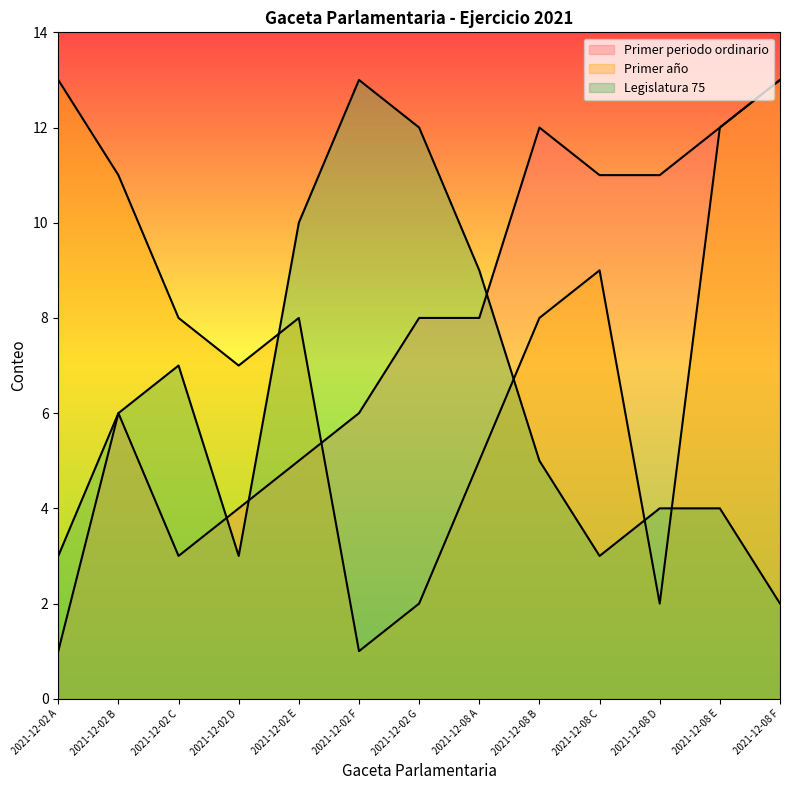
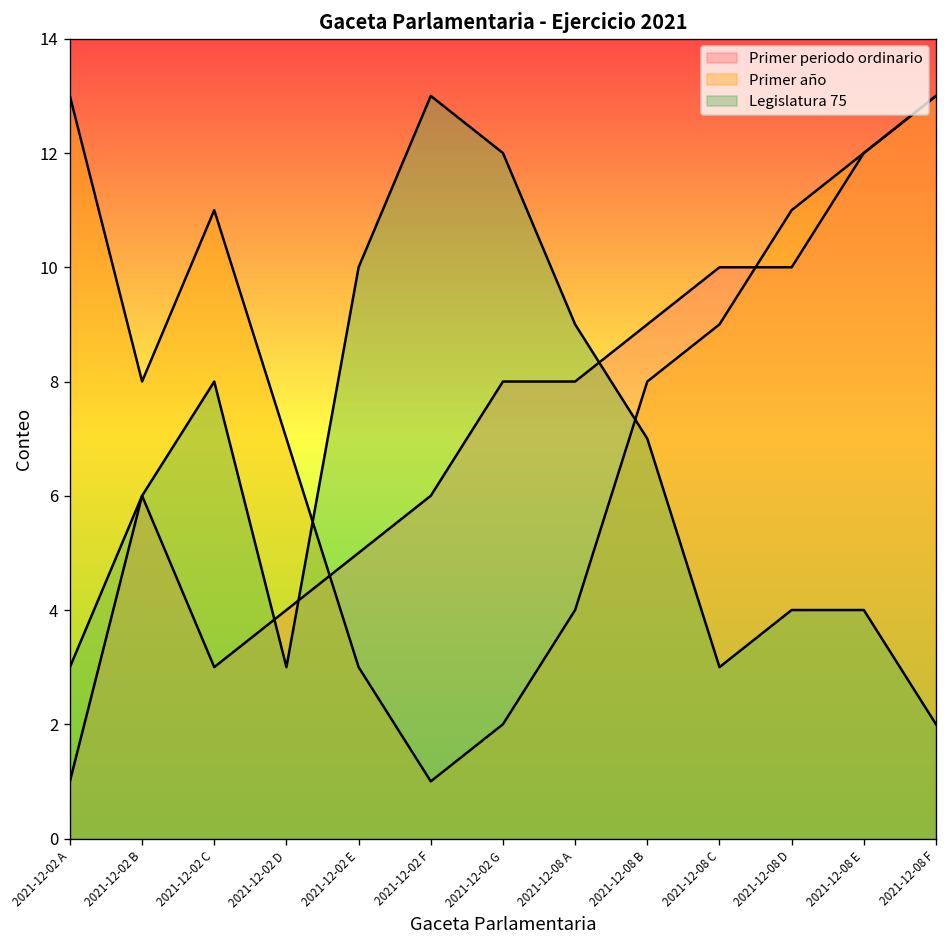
Primer año, 2021-12-02 B: 11 -> 8
Primer año, 2021-12-02 C: 8 -> 11
Legislatura 75, 2021-12-02 C: 7 -> 8
Primer año, 2021-12-02 E: 8 -> 3
Primer año, 2021-12-08 A: 5 -> 4
Primer periodo ordinario, 2021-12-08 B: 12 -> 9
Legislatura 75, 2021-12-08 B: 5 -> 7
Primer periodo ordinario, 2021-12-08 C: 11 -> 10
Primer periodo ordinario, 2021-12-08 D: 11 -> 10
Primer año, 2021-12-08 D: 2 -> 11
